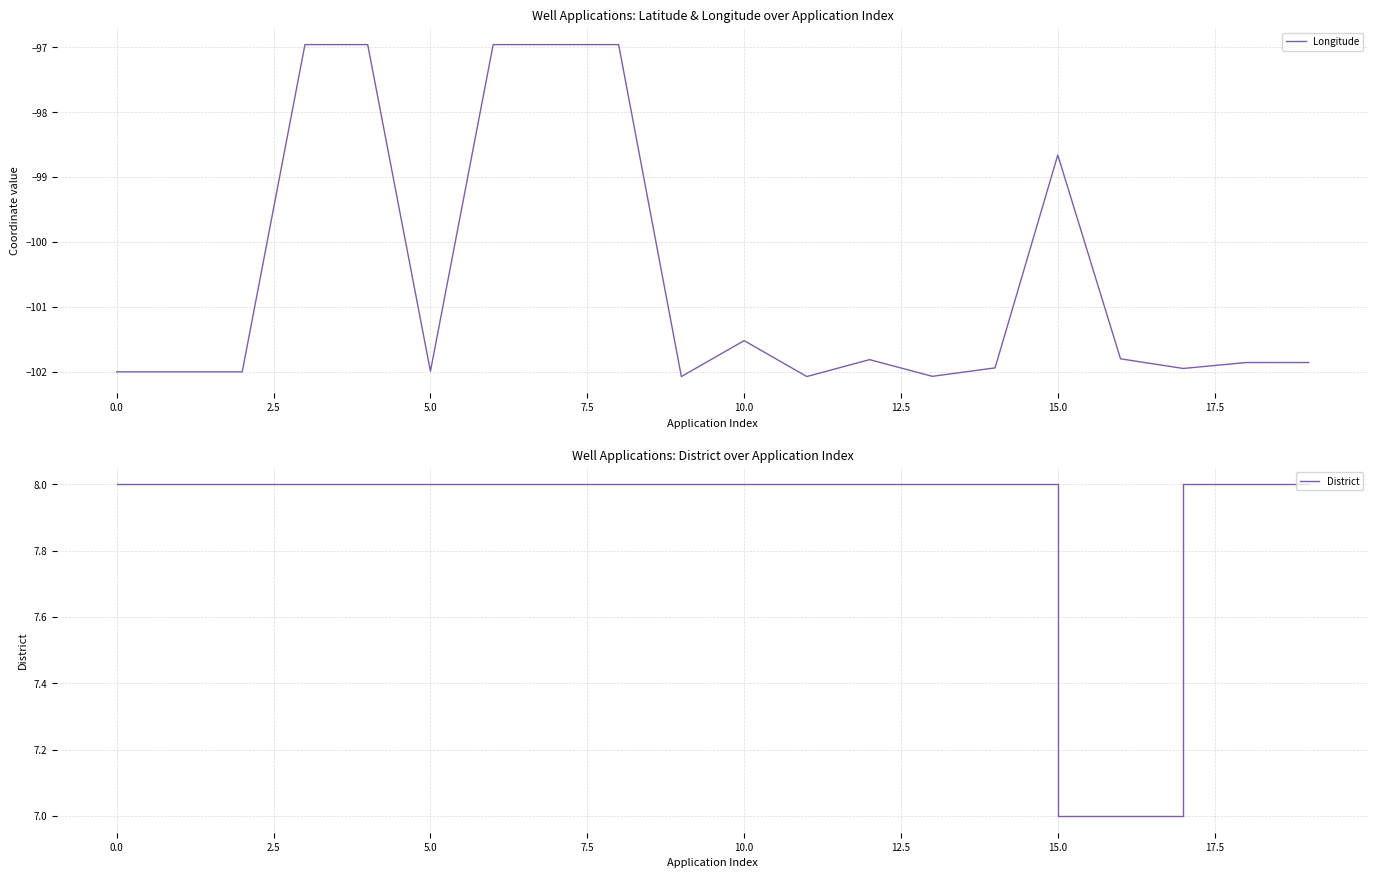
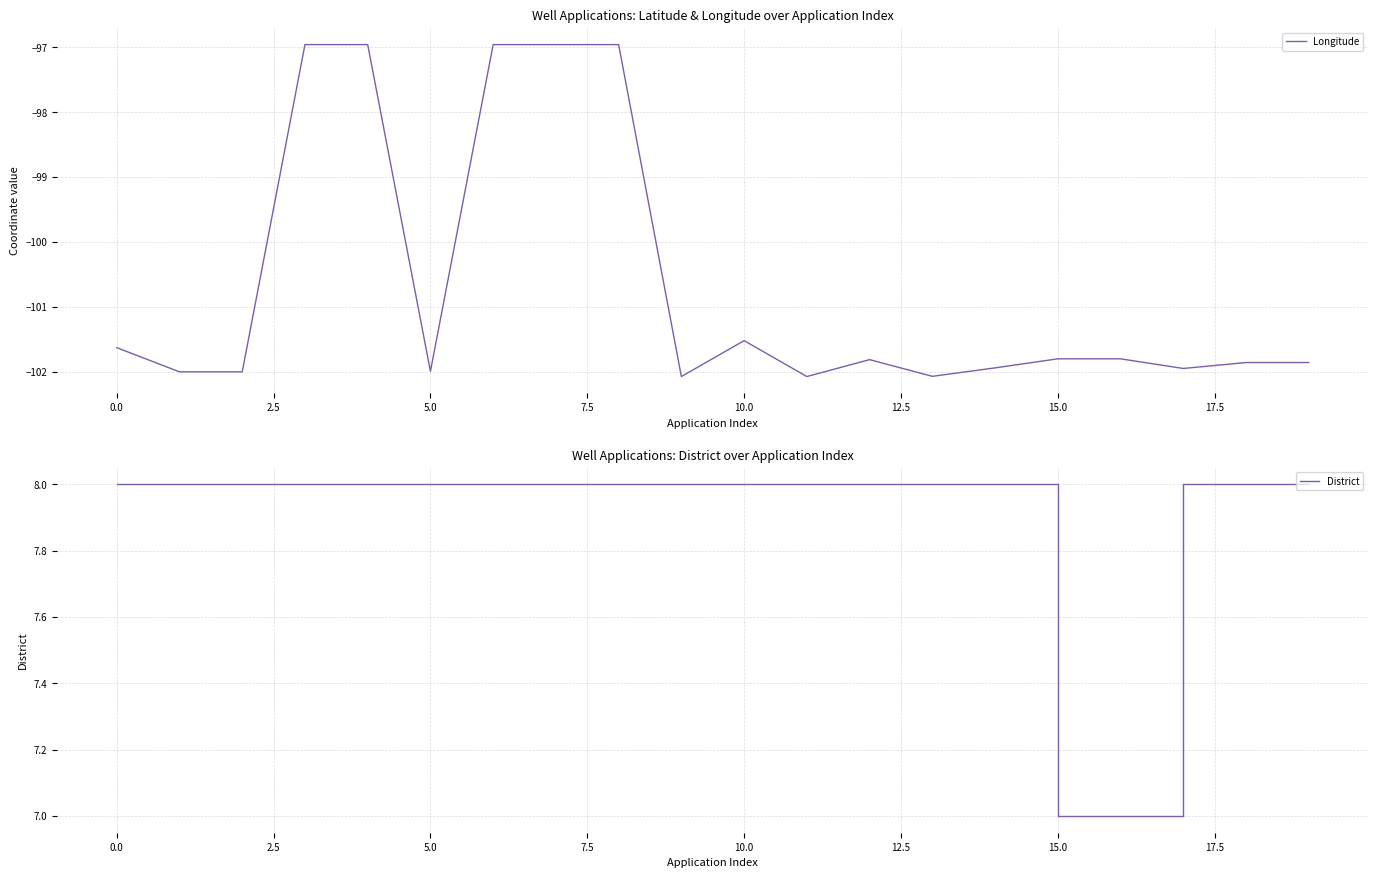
Well Applications: Latitude & Longitude over Application Index, 0.0: -102.0 -> -101.6
Well Applications: Latitude & Longitude over Application Index, 15.0: -98.7 -> -101.8
